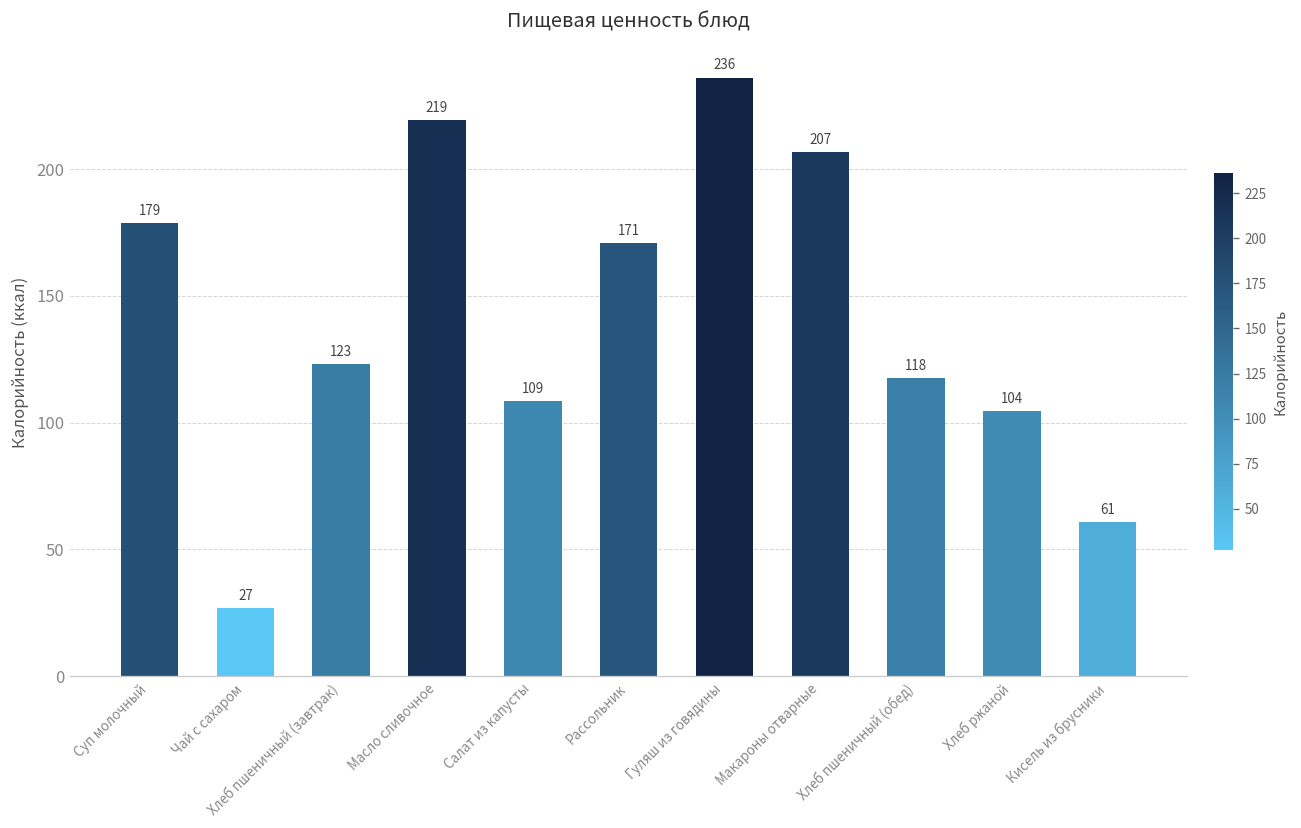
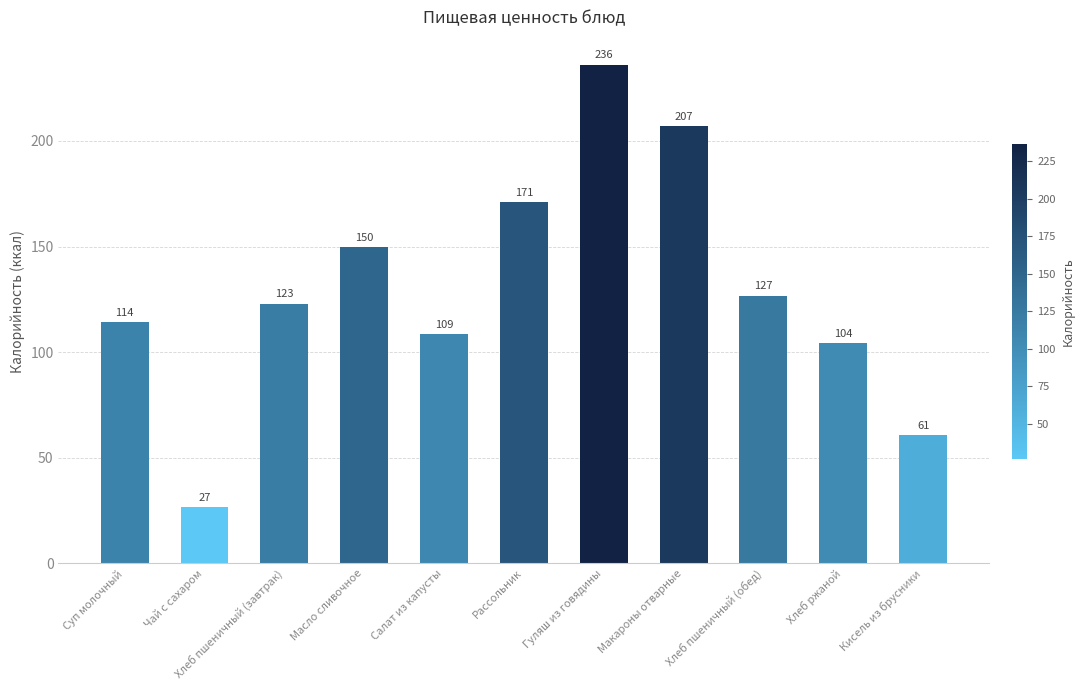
Суп молочный: 179 -> 114
Масло сливочное: 219 -> 150
Хлеб пшеничный (обед): 118 -> 127
